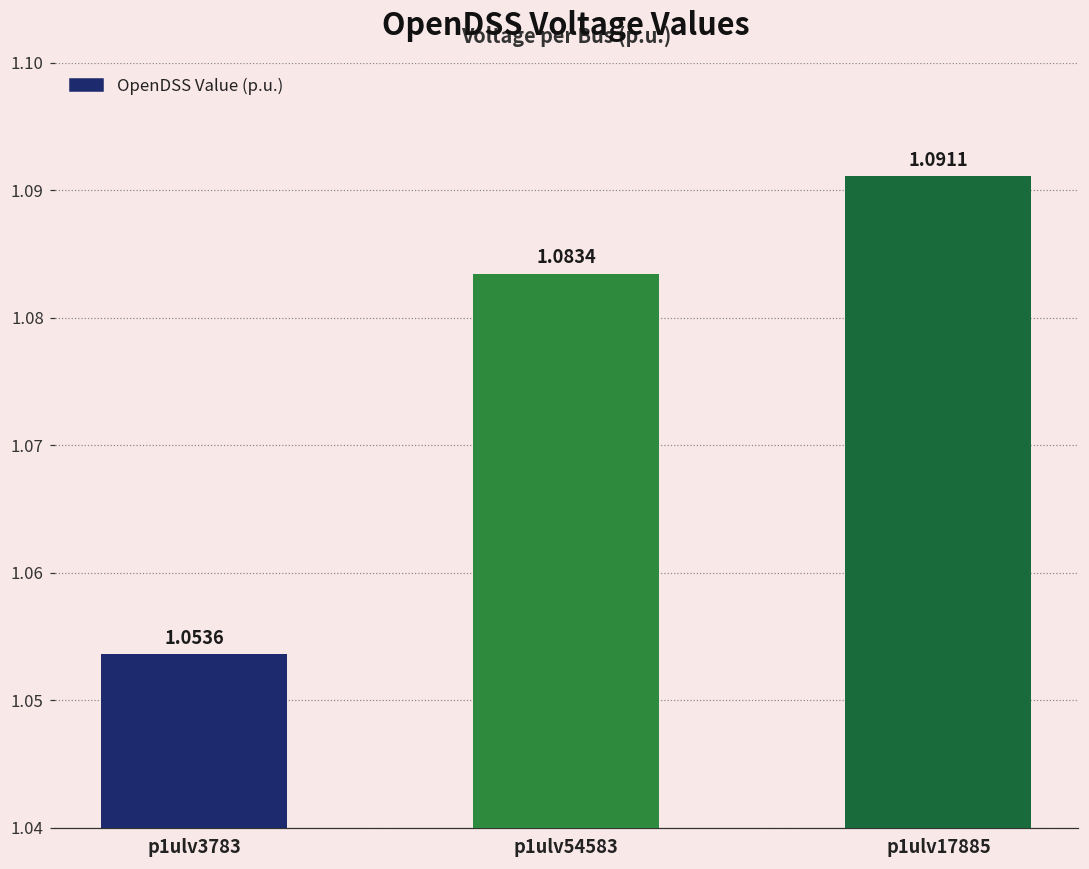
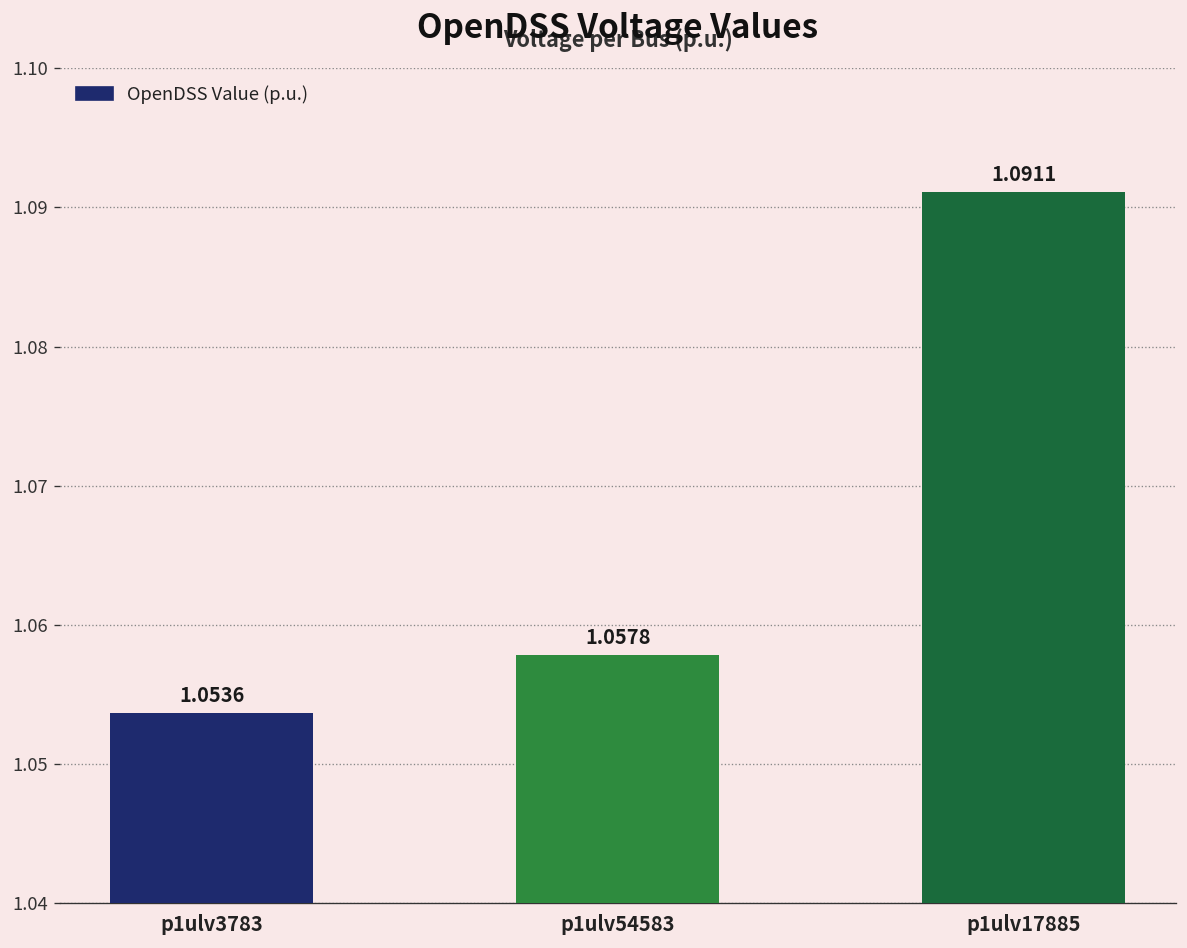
p1ulv54583: 1.0834 -> 1.0578
